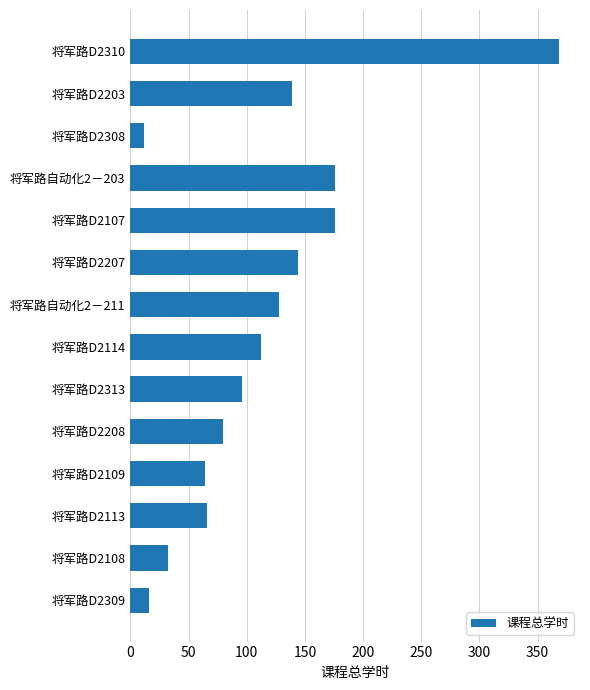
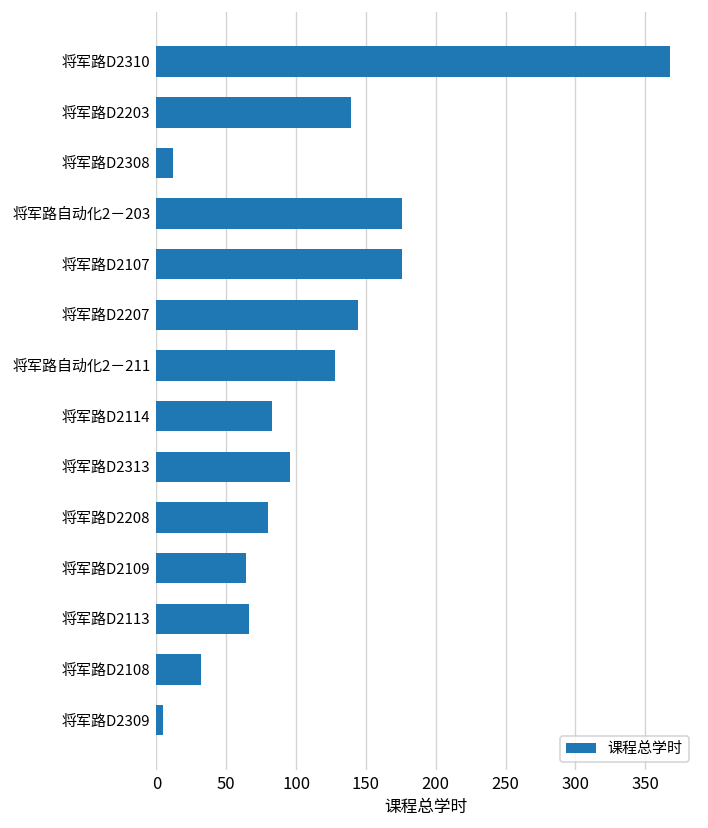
将军路D2114: 112 -> 83
将军路D2309: 16 -> 5
